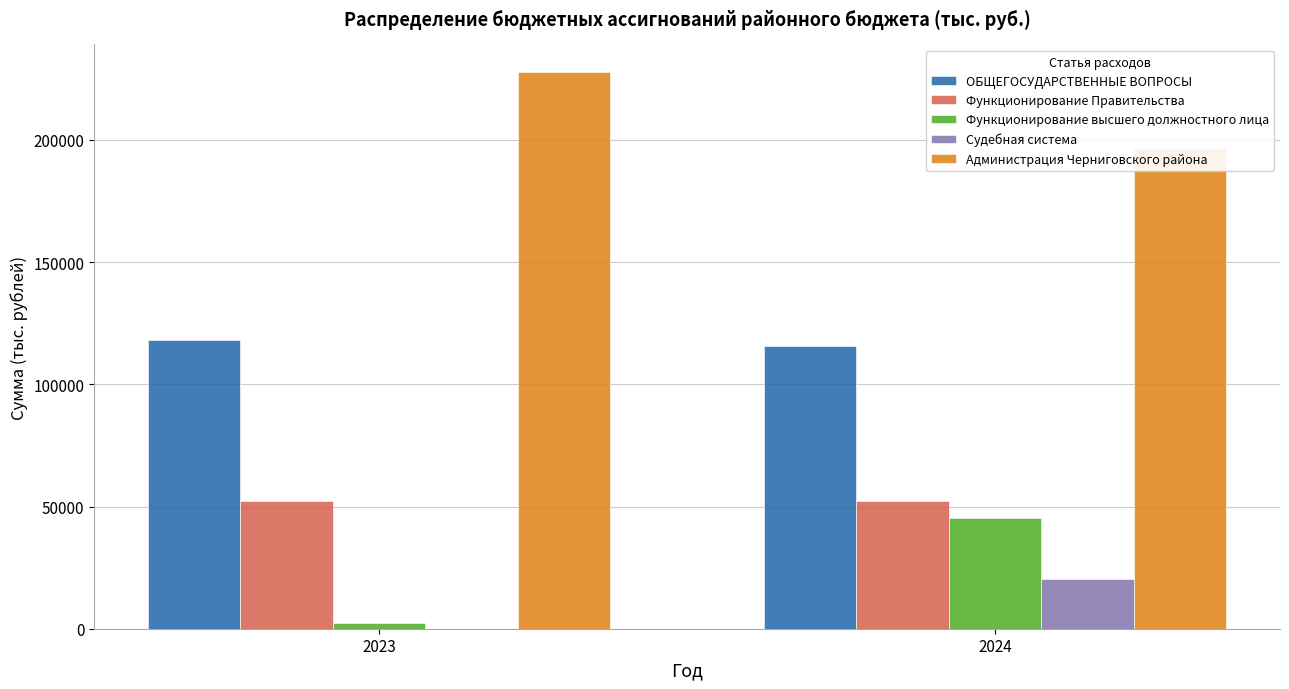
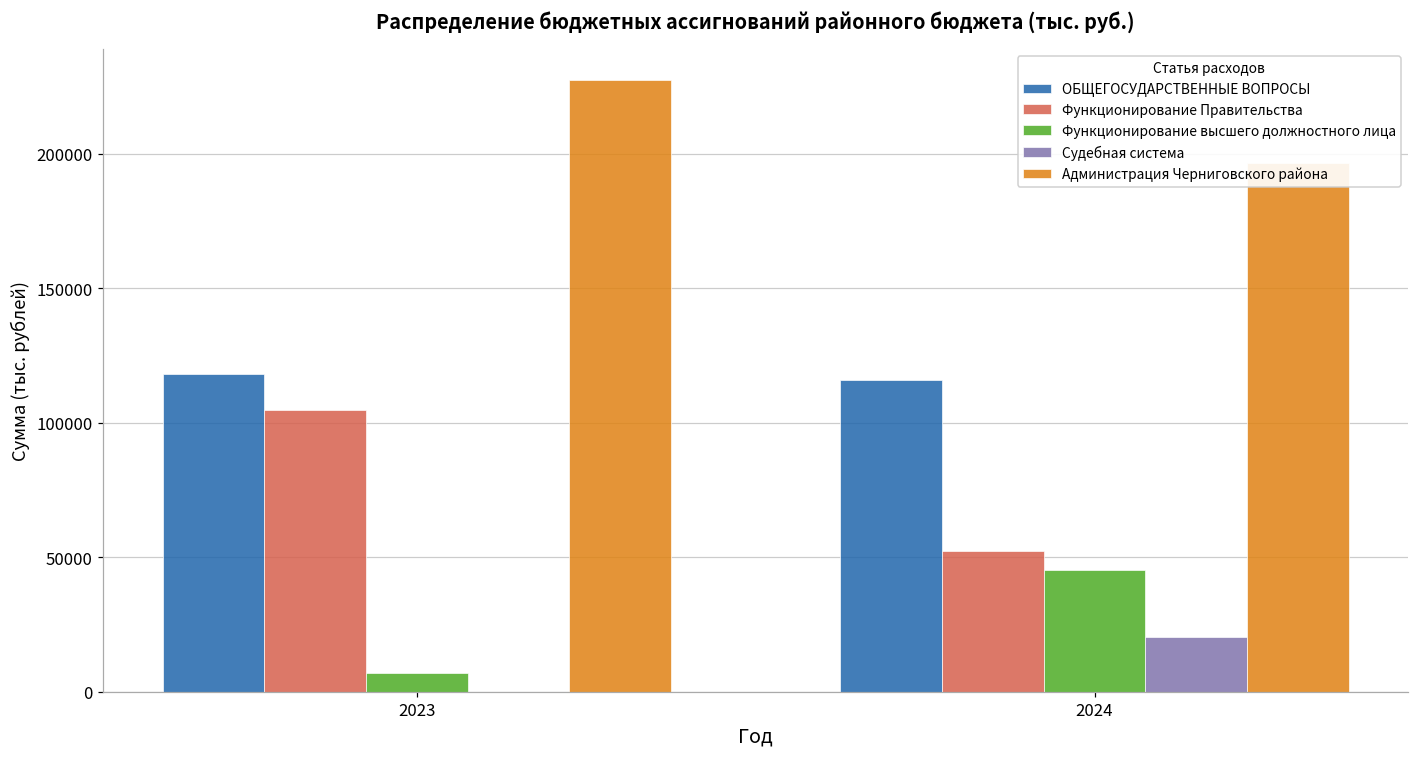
Функционирование Правительства, 2023: 52000 -> 105000
Функционирование высшего должностного лица, 2023: 2000 -> 7000
